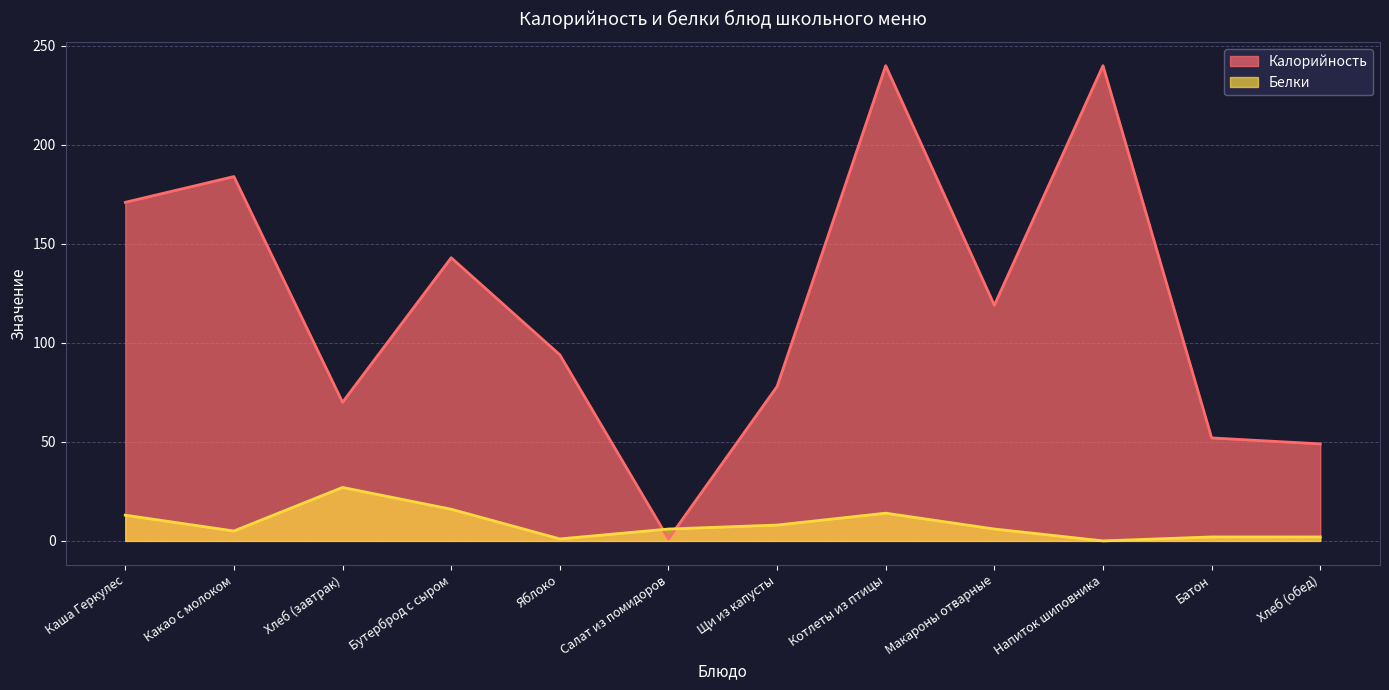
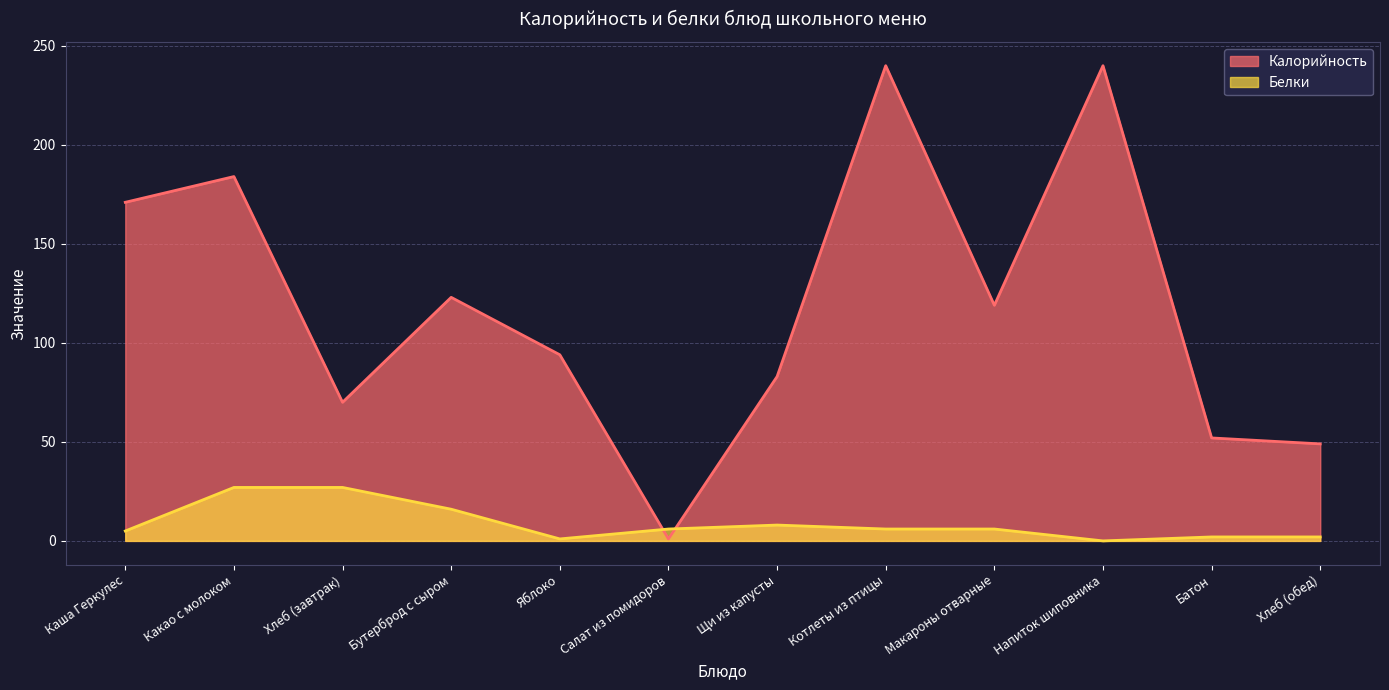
Белки, Каша Геркулес: 13 -> 5
Белки, Какао с молоком: 5 -> 27
Калорийность, Бутерброд с сыром: 143 -> 123
Калорийность, Щи из капусты: 78 -> 83
Белки, Котлеты из птицы: 14 -> 6
